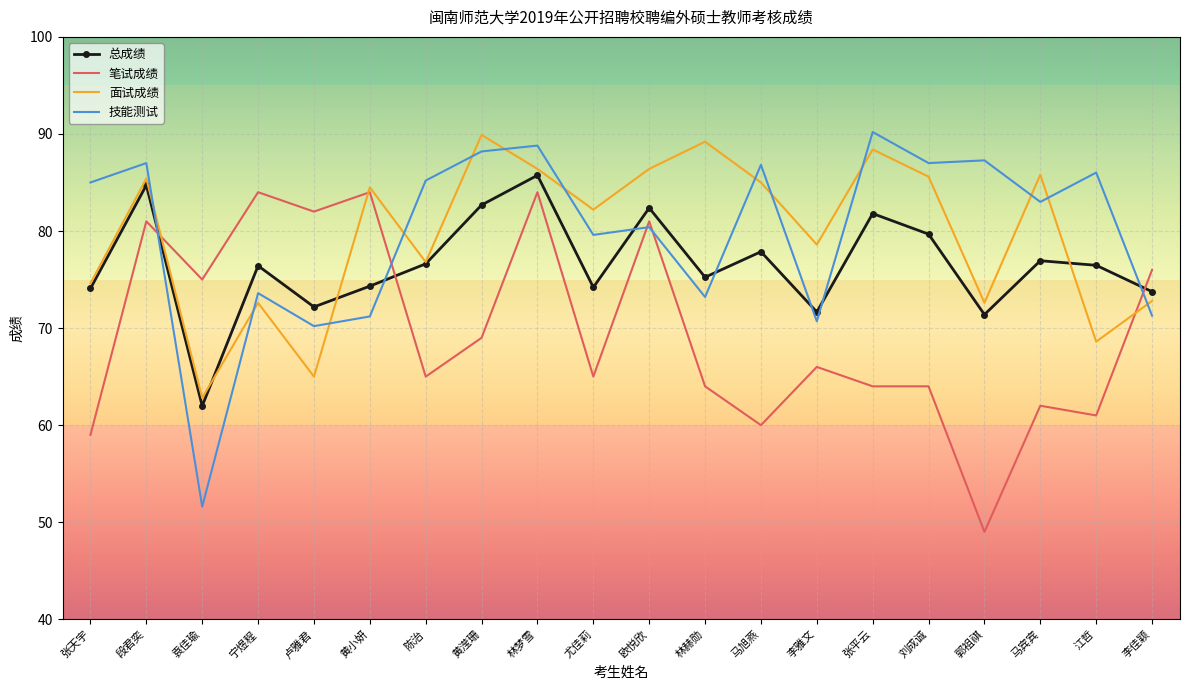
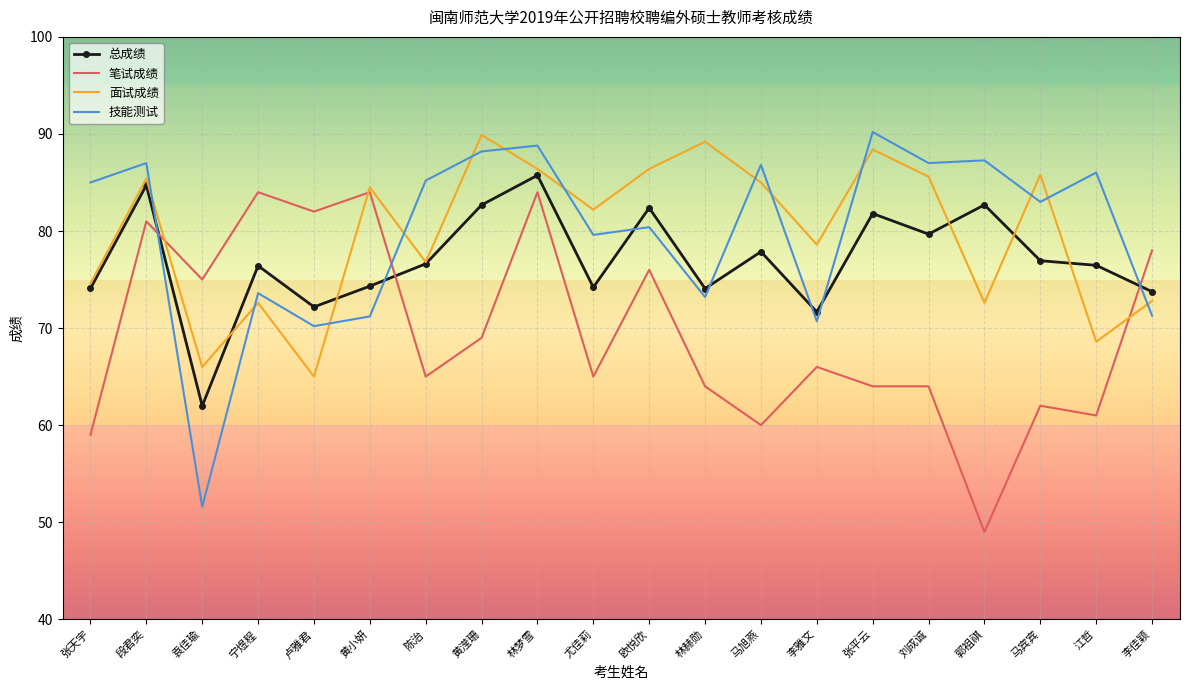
面试成绩, 袁佳瑜: 63 -> 66
笔试成绩, 欧悦欣: 81 -> 76
总成绩, 林赫勋: 75 -> 74
总成绩, 郭祖祺: 71 -> 83
笔试成绩, 李佳颖: 76 -> 78
